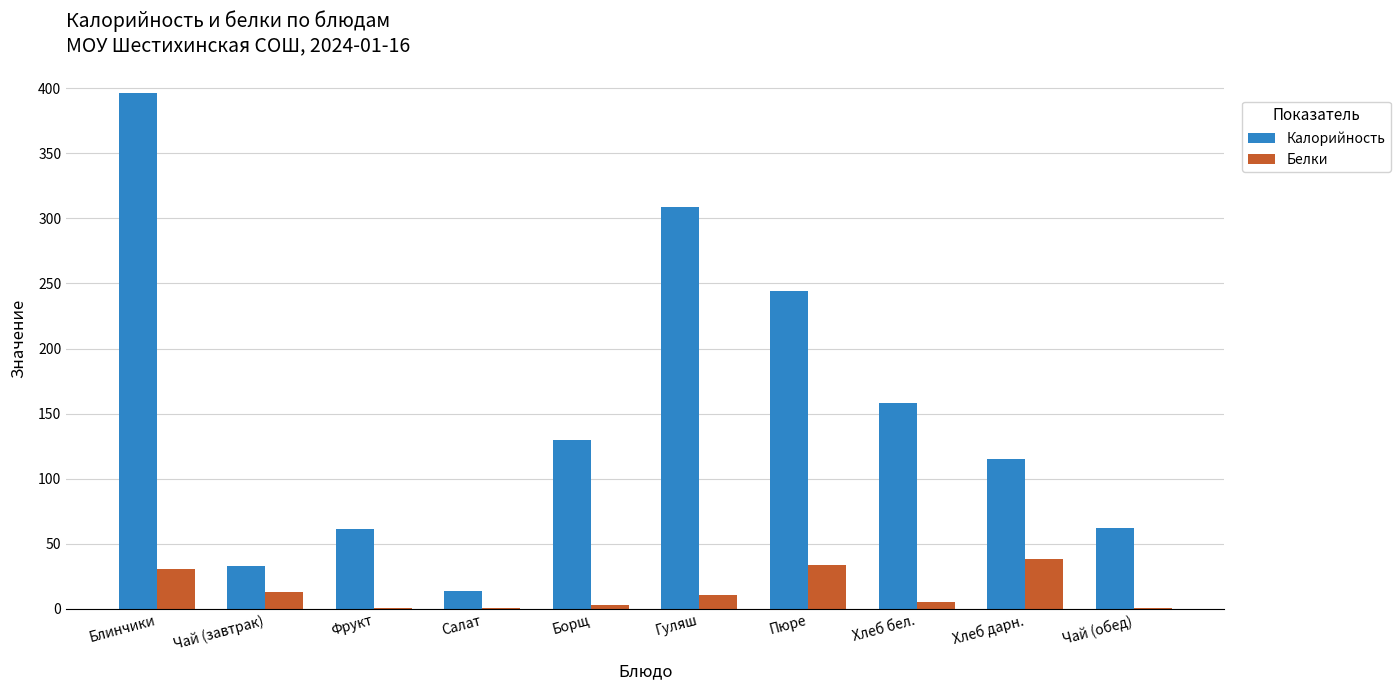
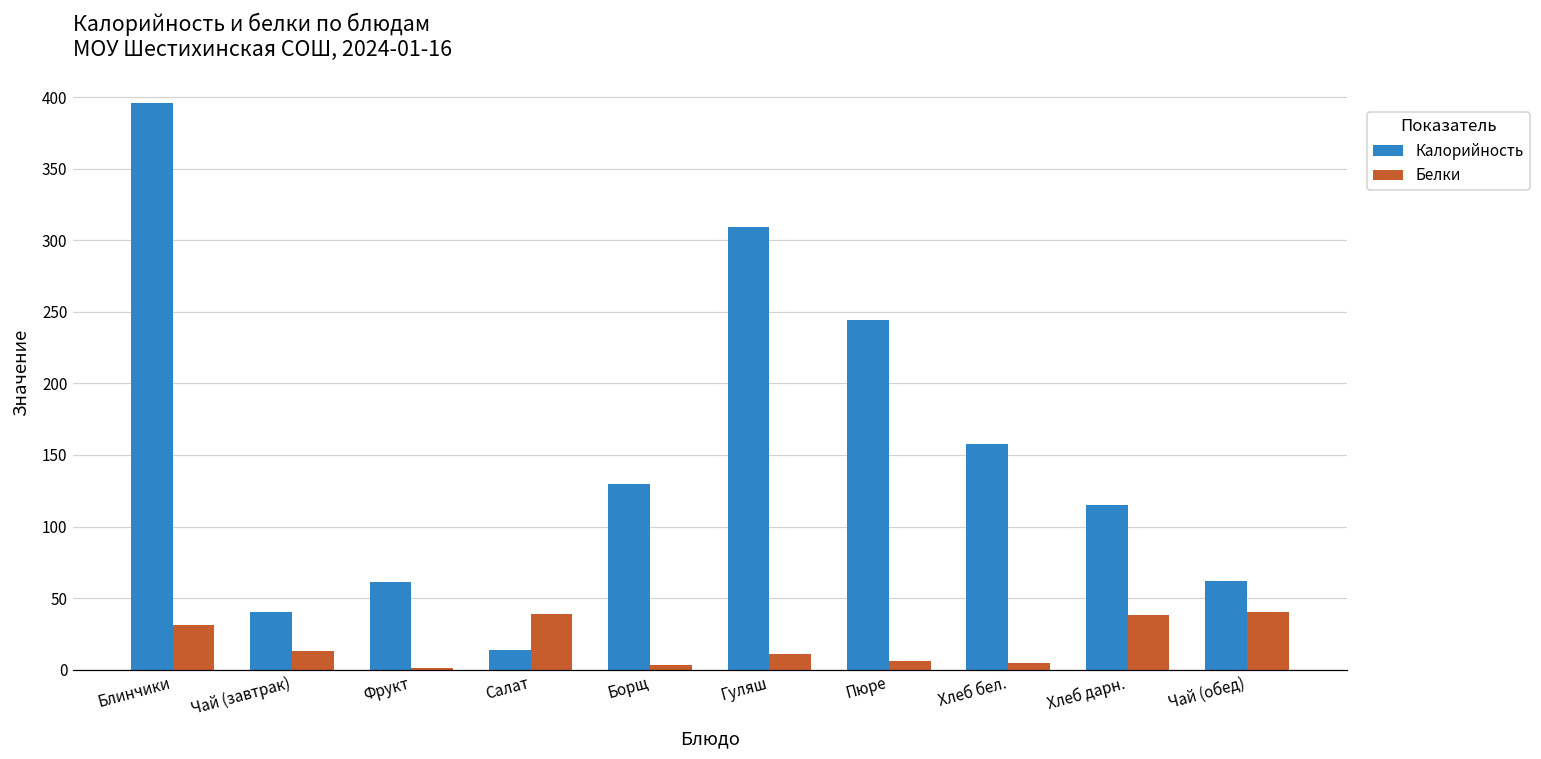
Калорийность, Чай (завтрак): 33 -> 40
Белки, Салат: 1 -> 39
Белки, Пюре: 34 -> 6
Белки, Чай (обед): 1 -> 40
